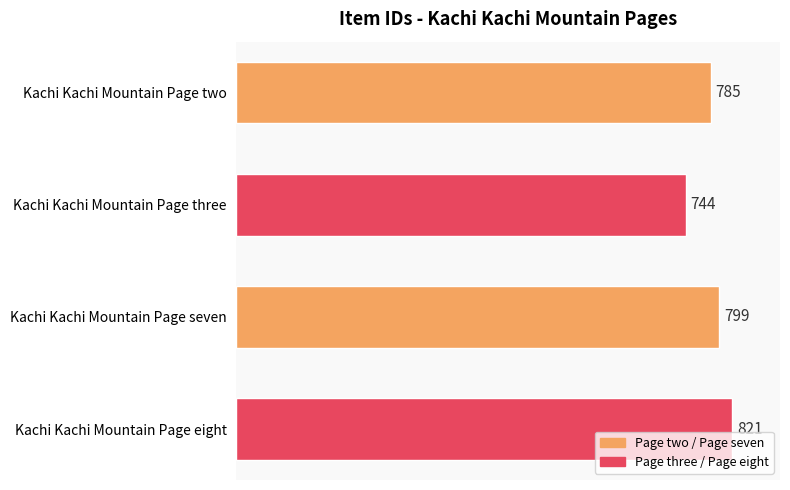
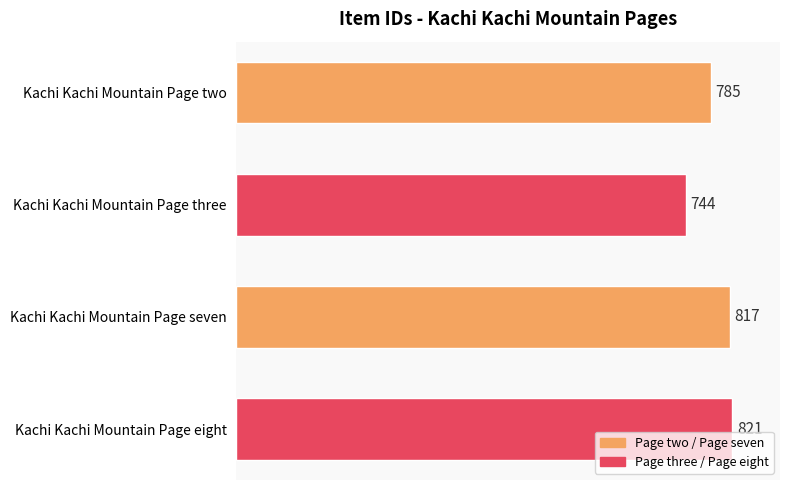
Kachi Kachi Mountain Page seven: 799 -> 817
